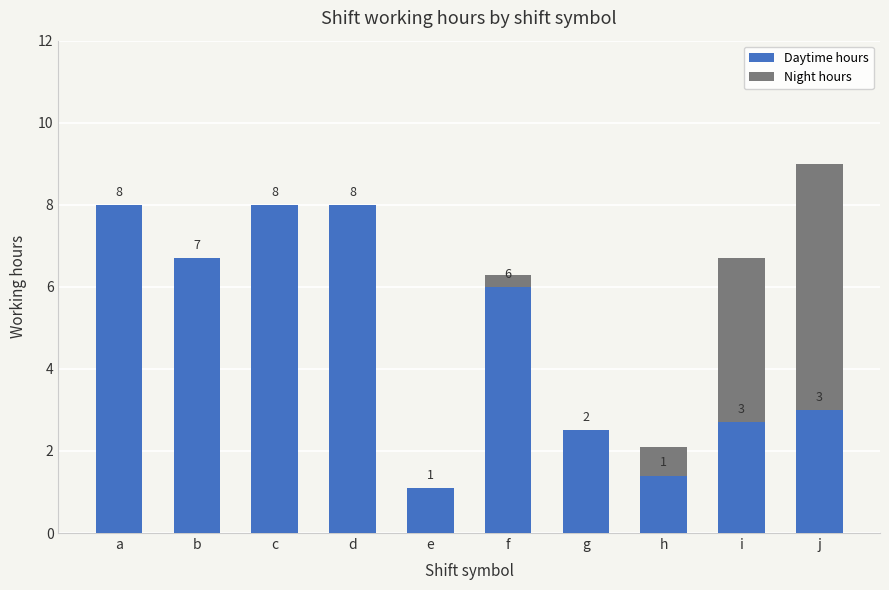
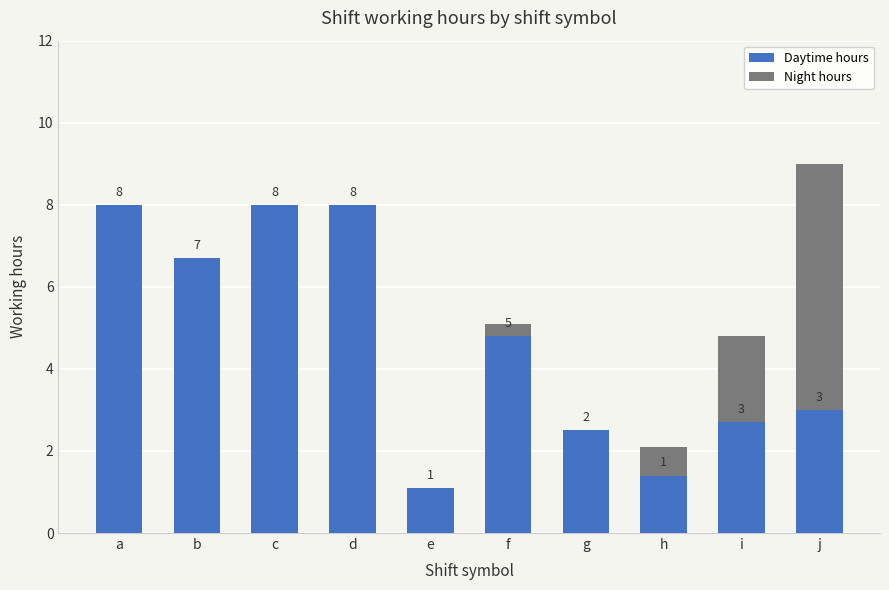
Daytime hours, f: 6 -> 5
Night hours, i: 4.0 -> 2.1
